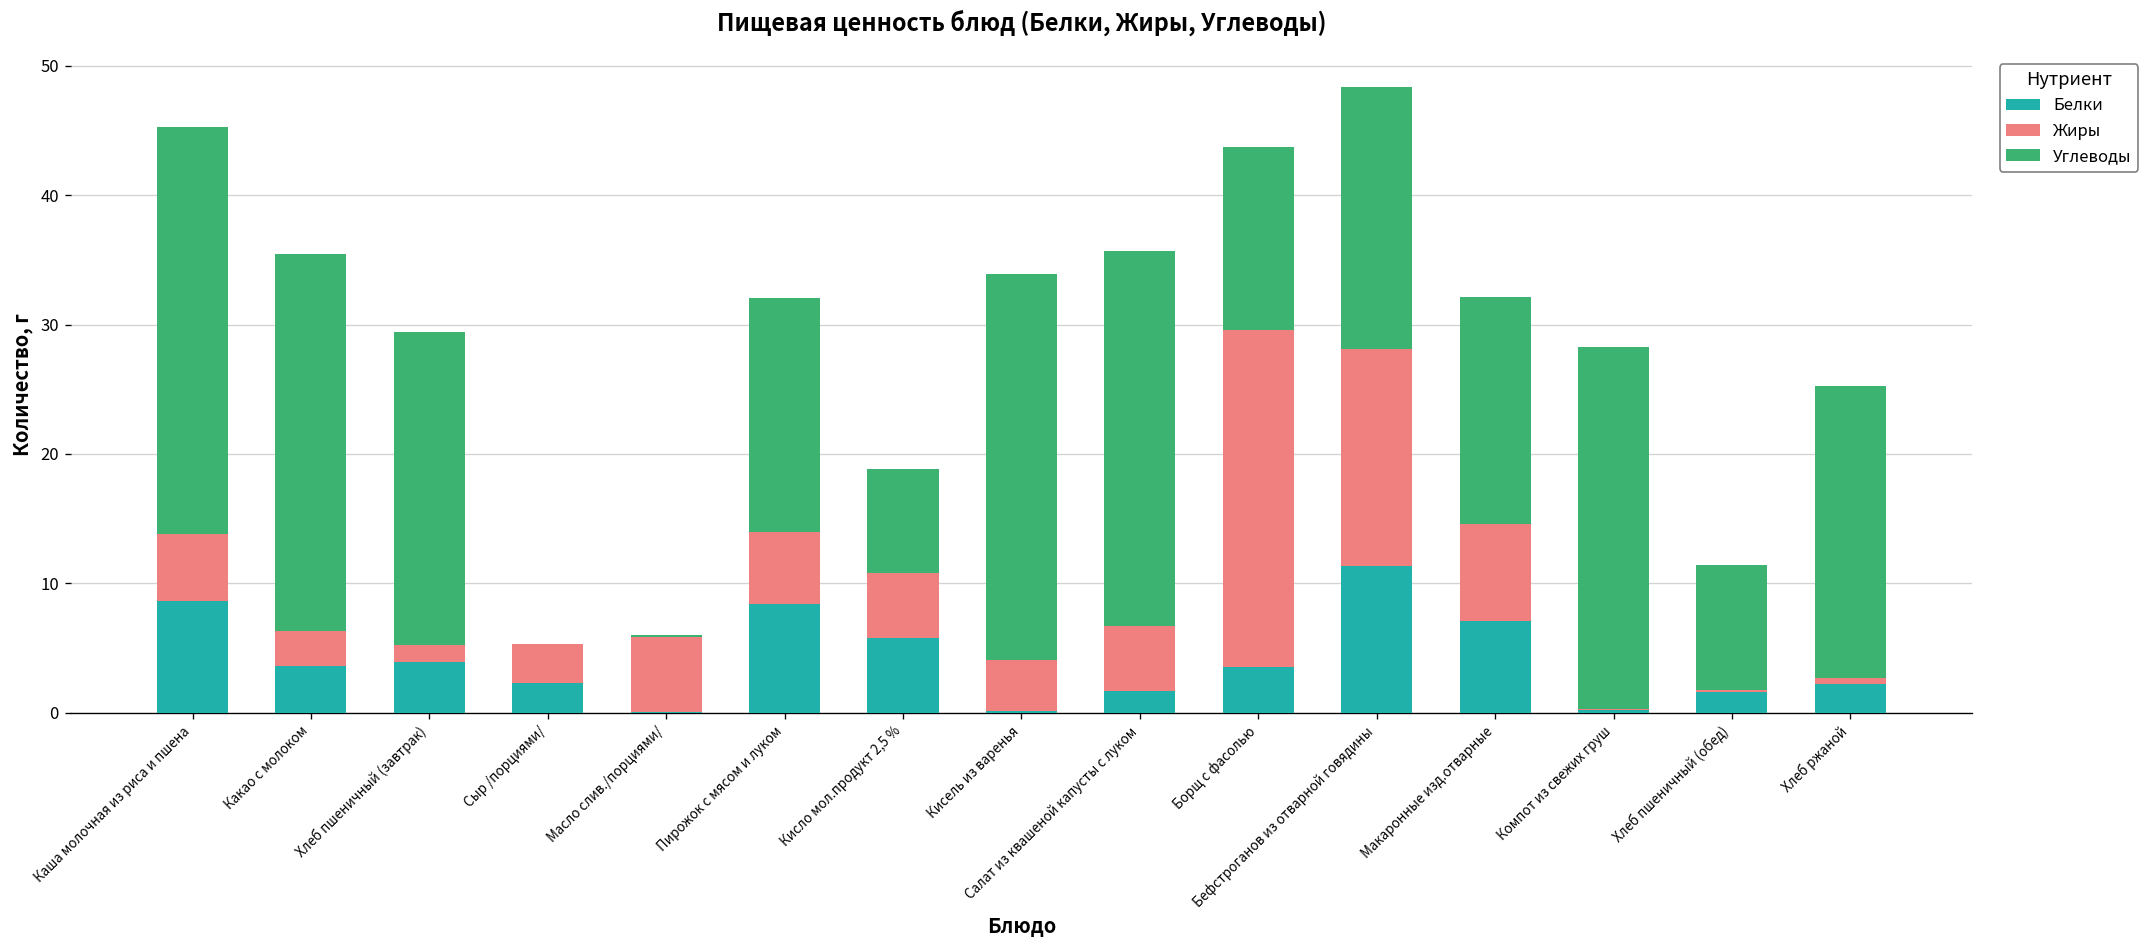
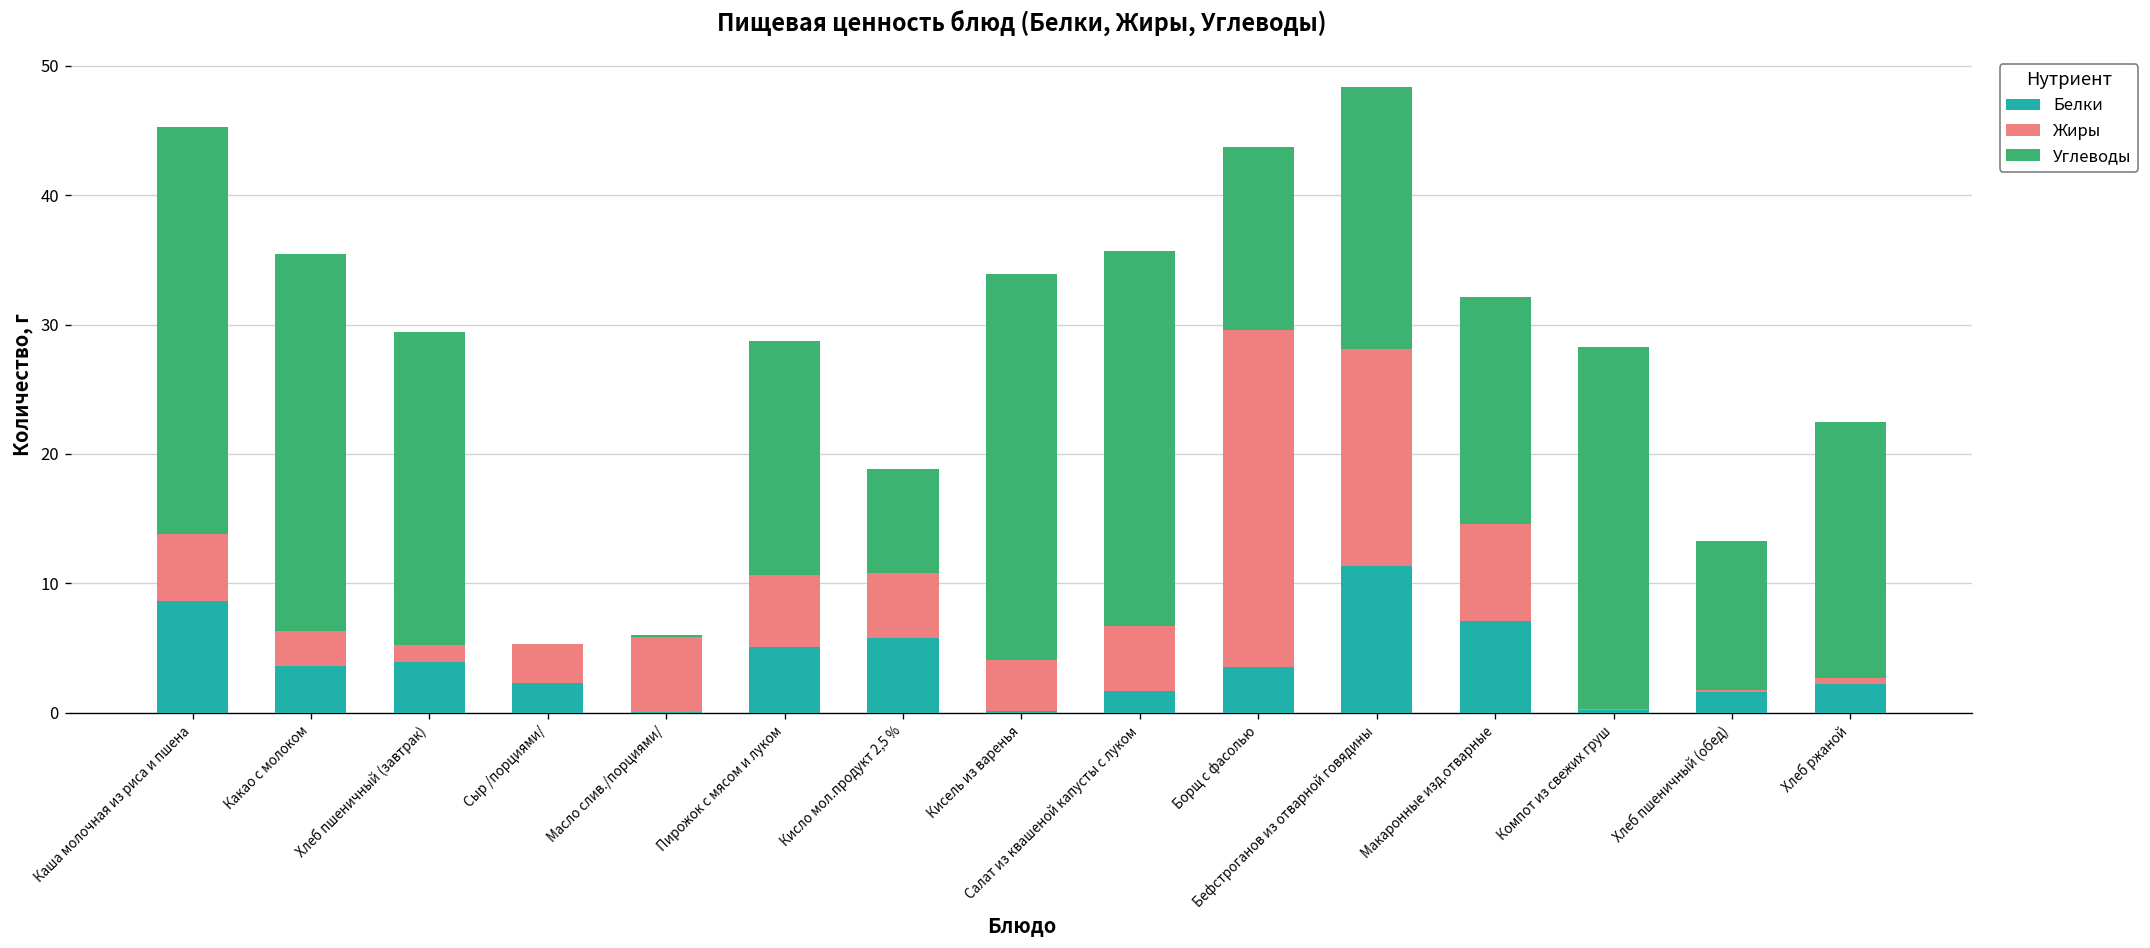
Белки, Пирожок с мясом и луком: 8.4 -> 5.1
Углеводы, Хлеб пшеничный (обед): 9.7 -> 11.5
Углеводы, Хлеб ржаной: 22.6 -> 19.8
